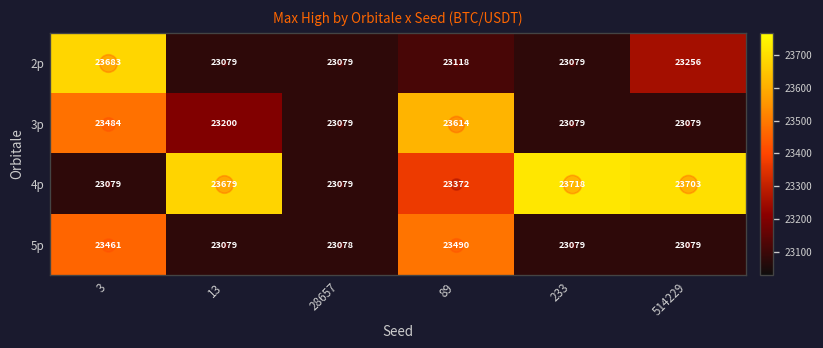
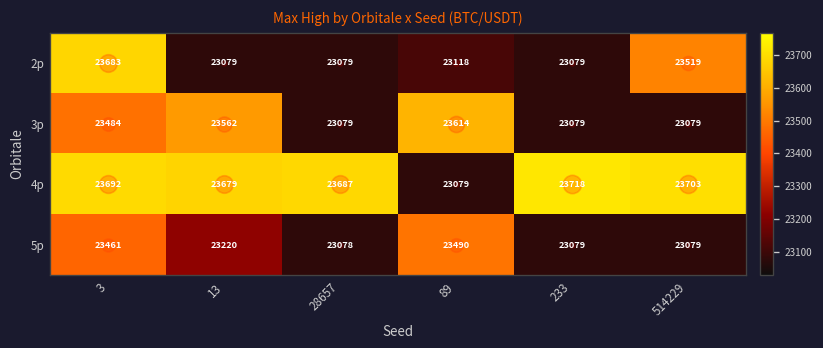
2p, 514229: 23256 -> 23519
3p, 13: 23200 -> 23562
4p, 3: 23079 -> 23692
4p, 28657: 23079 -> 23687
4p, 89: 23372 -> 23079
5p, 13: 23079 -> 23220
